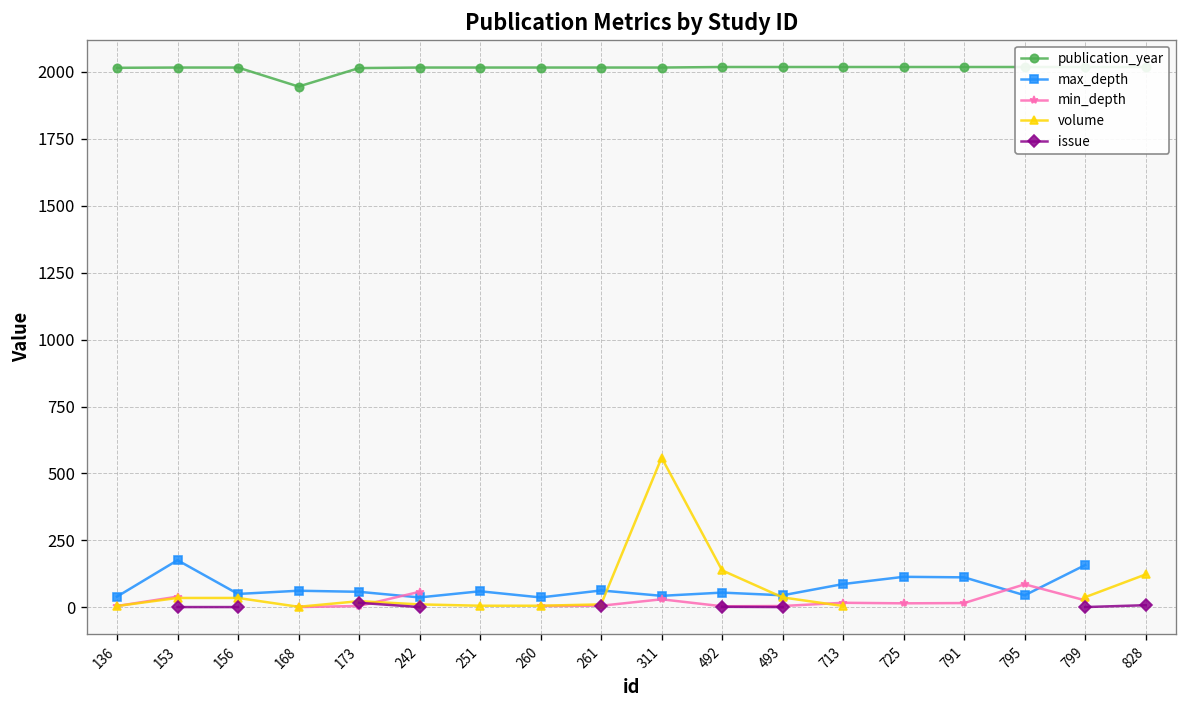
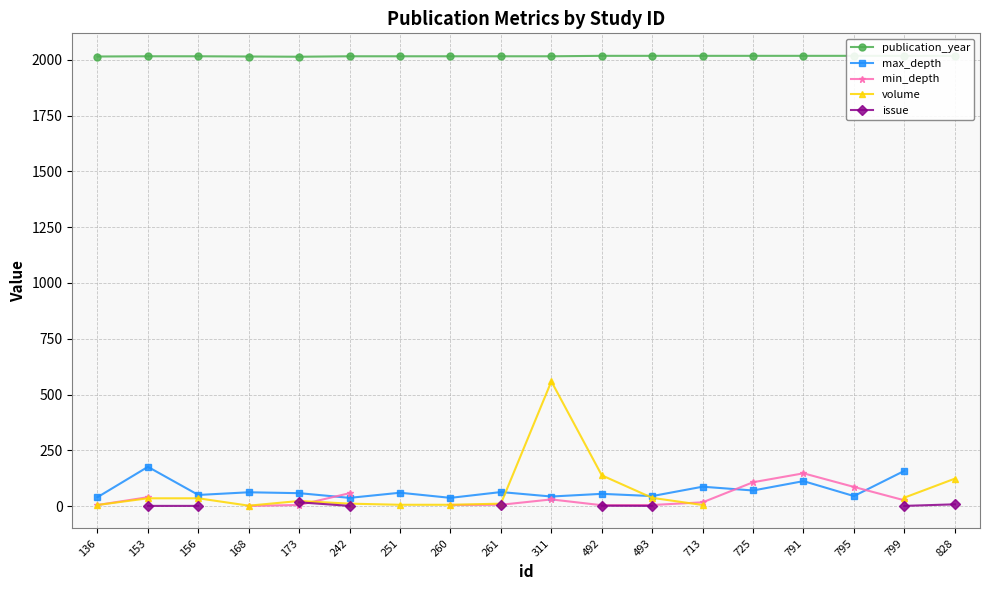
publication_year, 168: 1950 -> 2020
max_depth, 725: 110 -> 70
min_depth, 725: 20 -> 110
min_depth, 791: 20 -> 150
